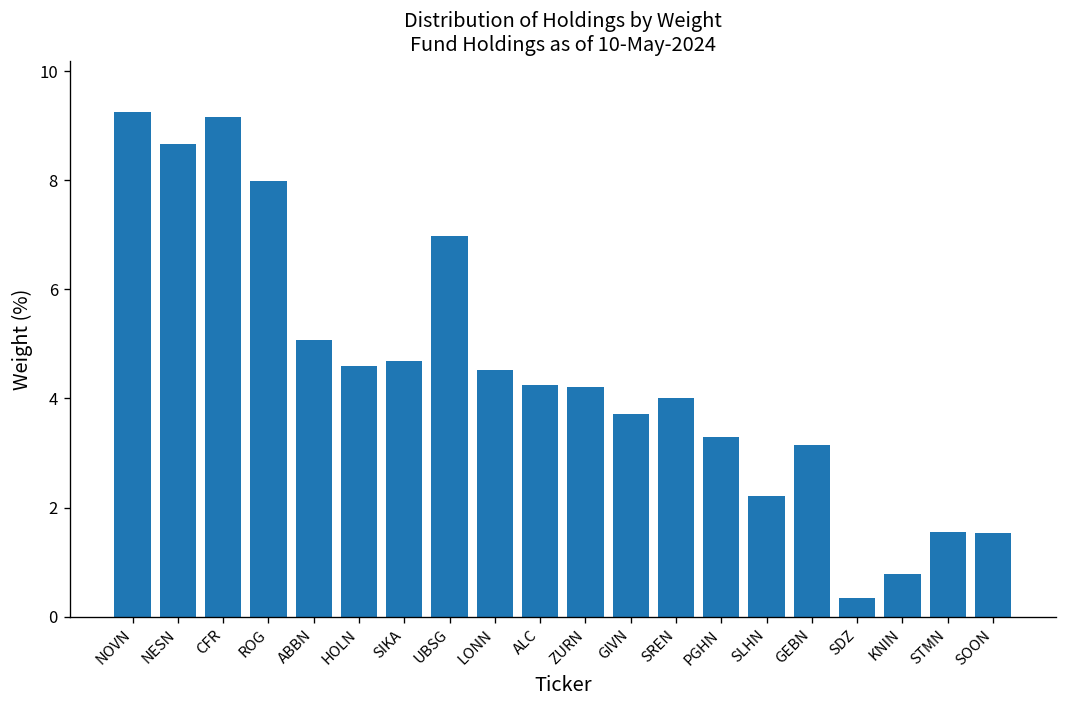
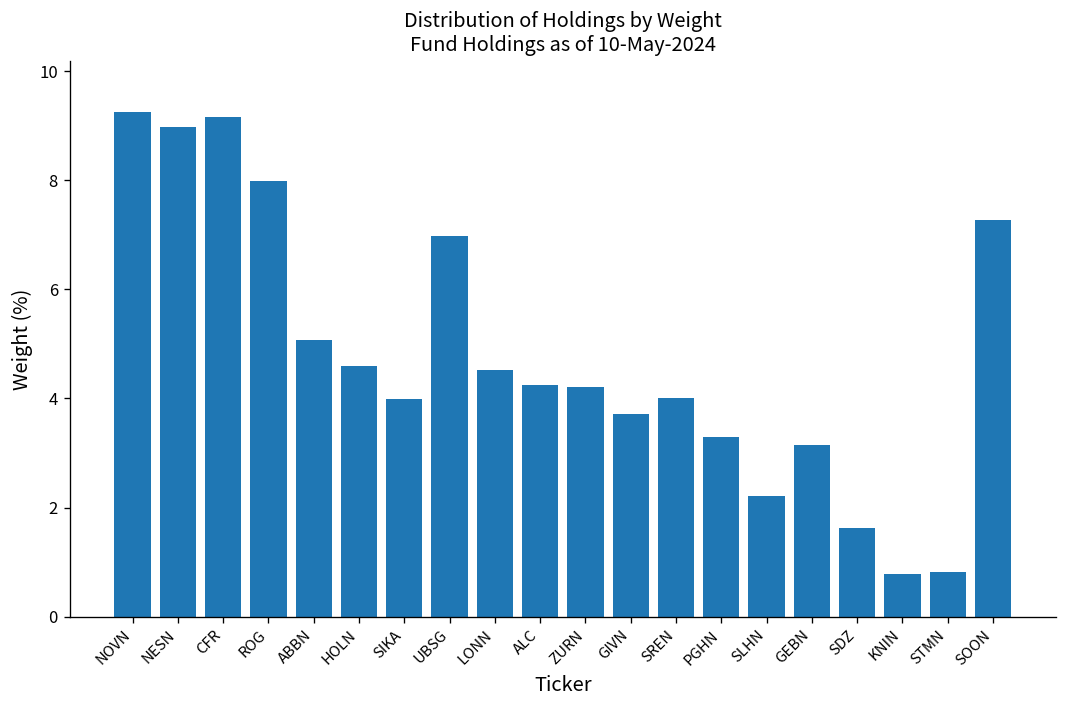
NESN: 8.7 -> 9.0
SIKA: 4.7 -> 4.0
SDZ: 0.3 -> 1.6
STMN: 1.6 -> 0.8
SOON: 1.5 -> 7.3
